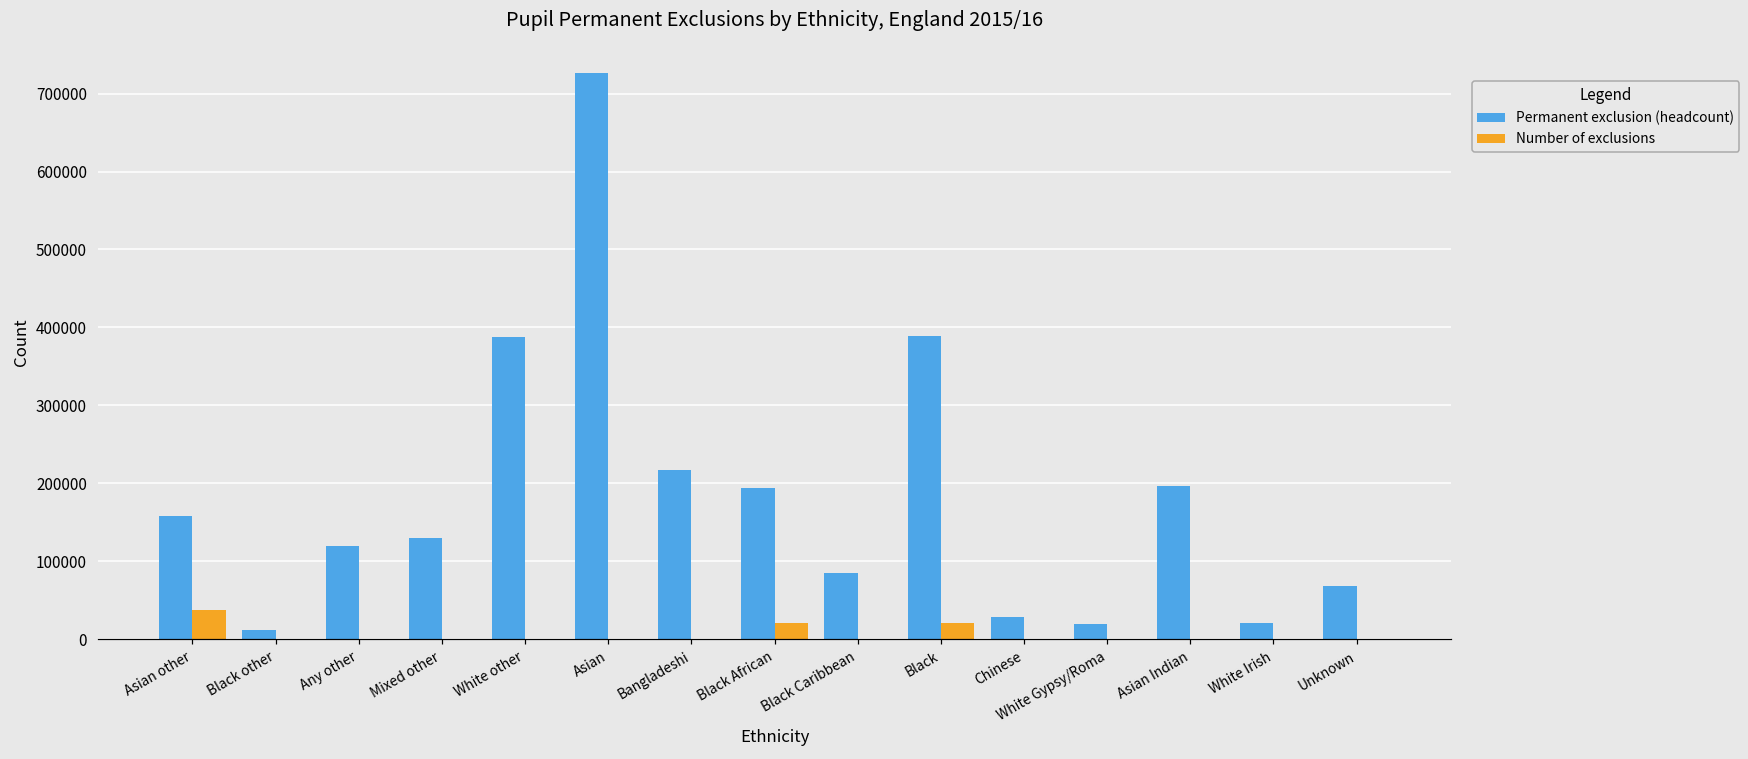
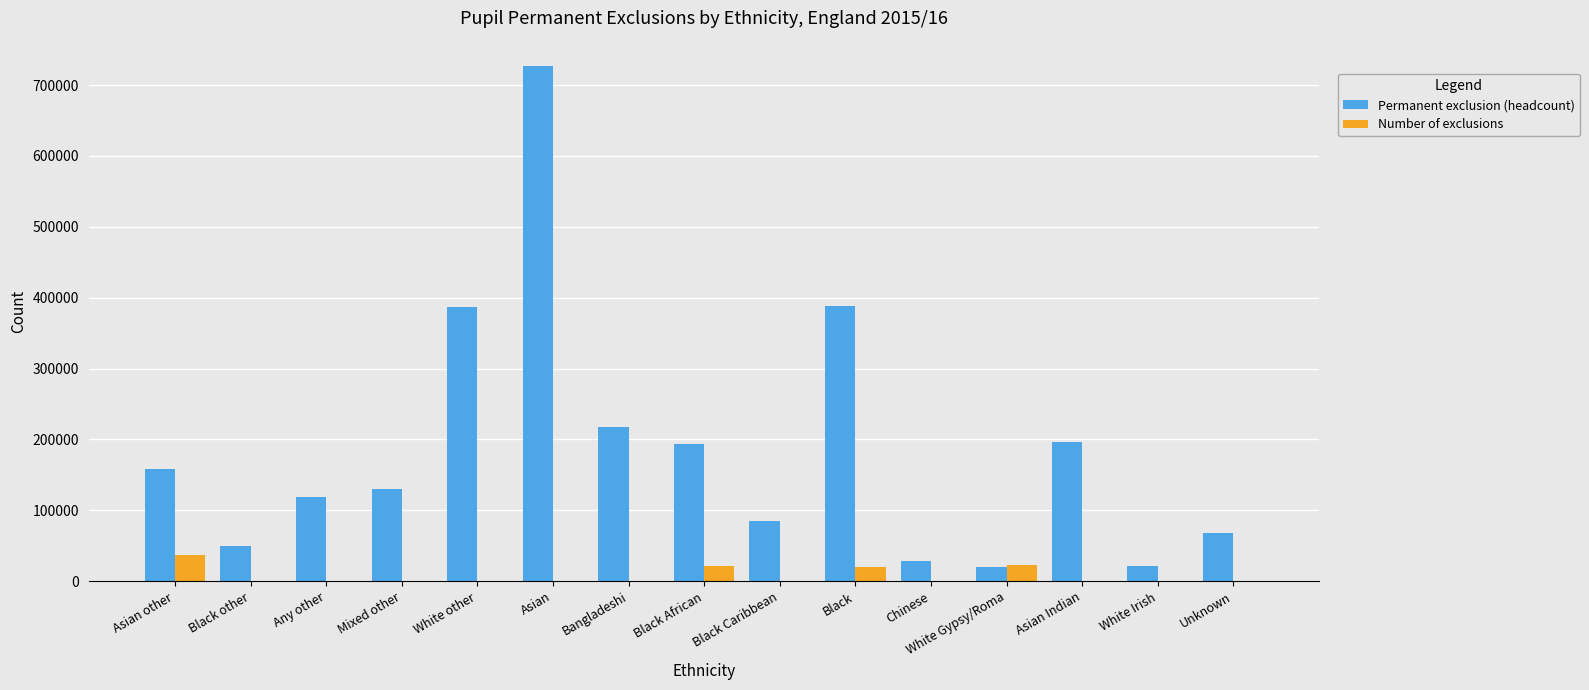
Permanent exclusion (headcount), Black other: 10000 -> 50000
Number of exclusions, White Gypsy/Roma: 0 -> 20000
